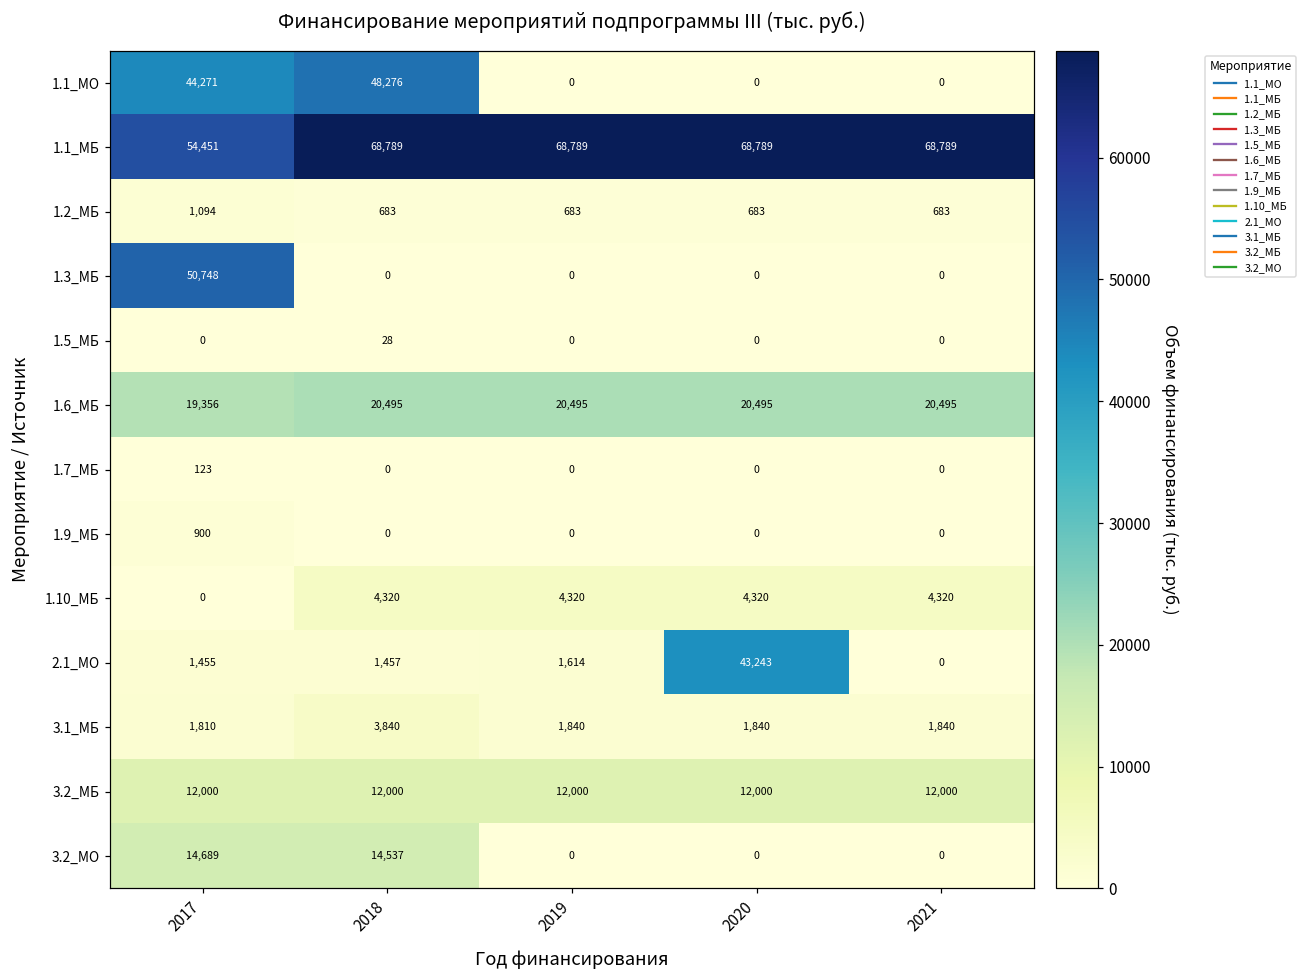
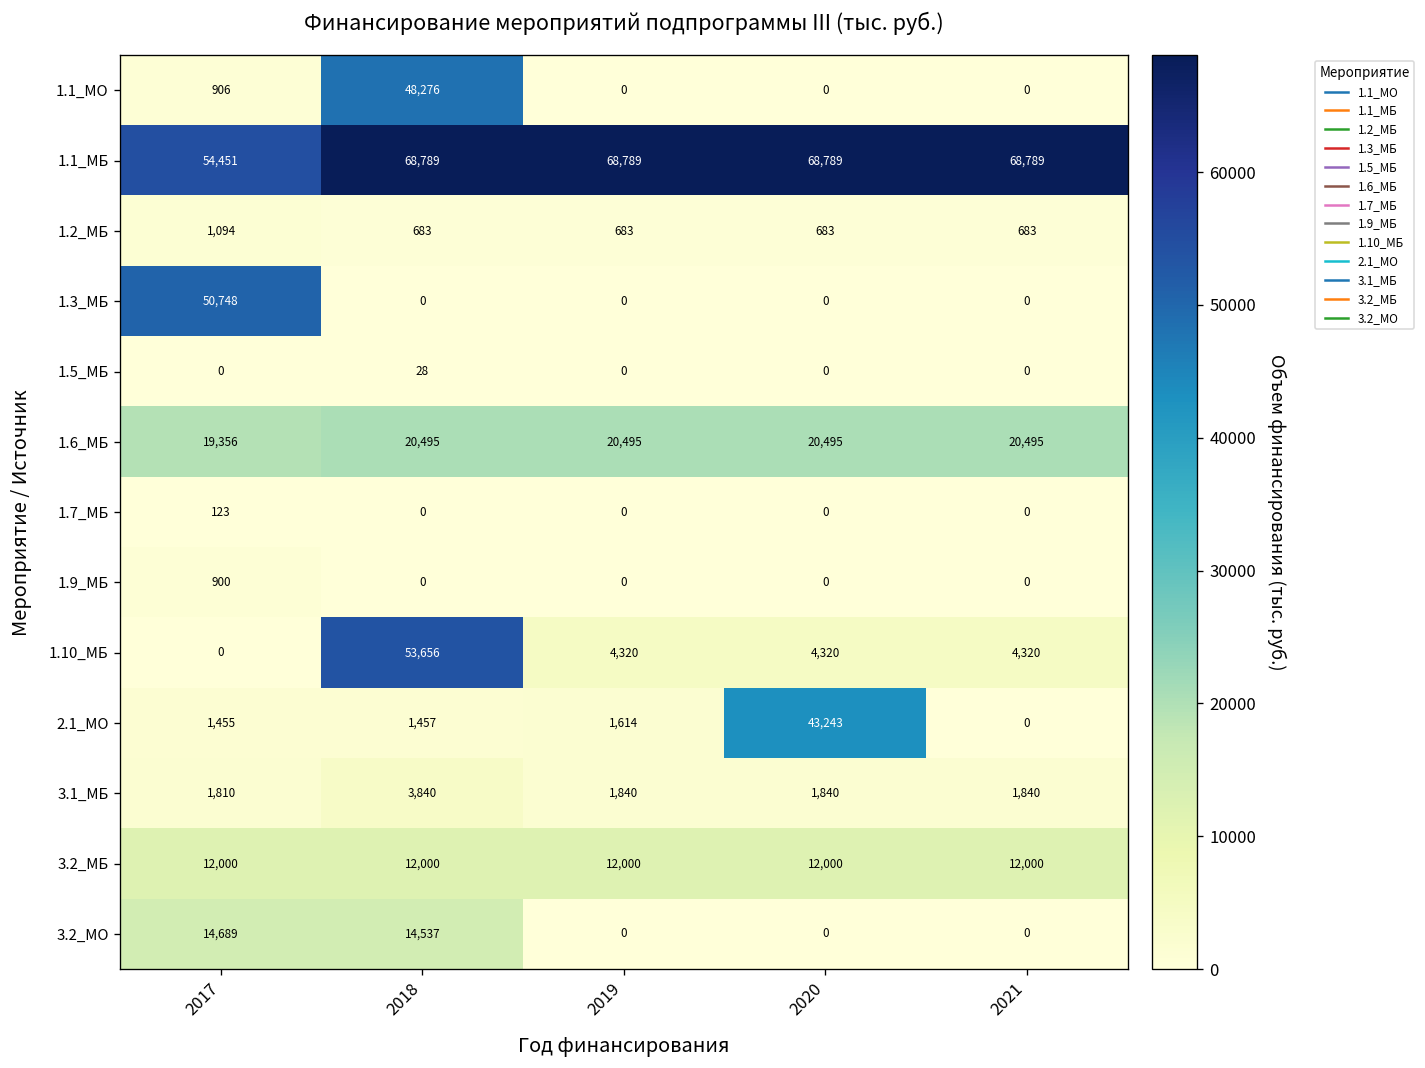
1.1_МО, 2017: 44,271 -> 906
1.10_МБ, 2018: 4,320 -> 53,656
